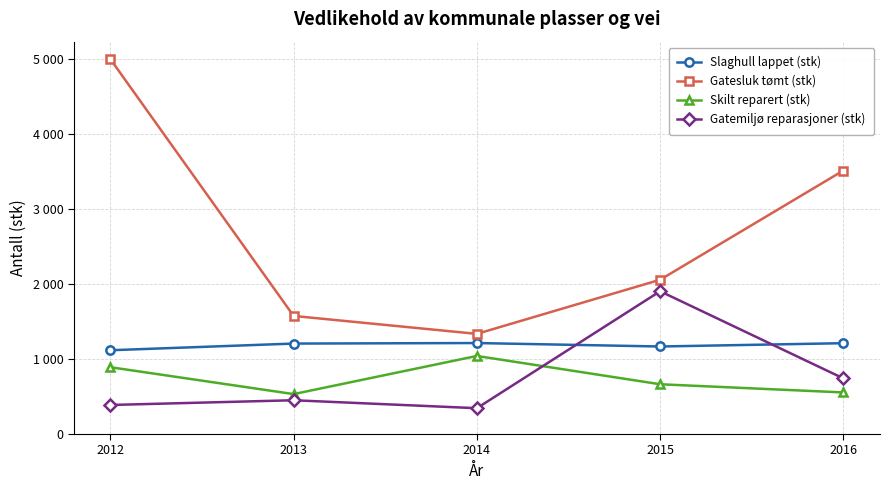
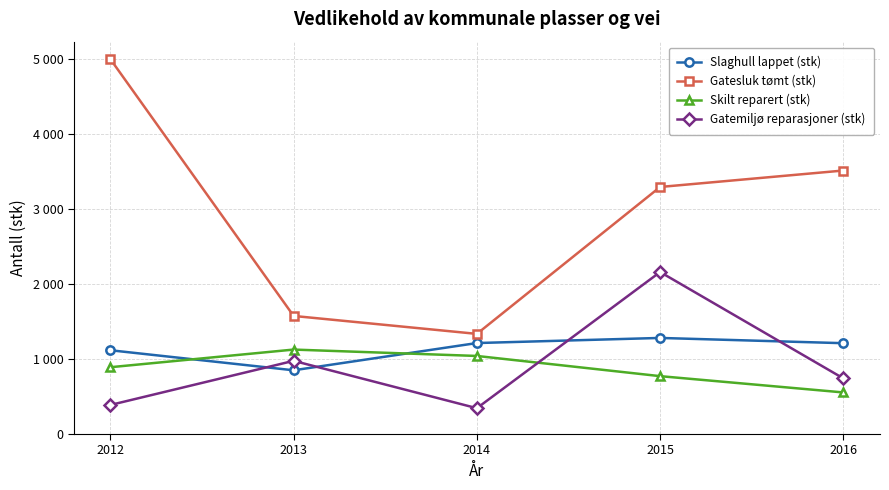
Slaghull lappet (stk), 2013: 1200 -> 800
Skilt reparert (stk), 2013: 500 -> 1100
Gatemiljø reparasjoner (stk), 2013: 500 -> 1000
Slaghull lappet (stk), 2015: 1200 -> 1300
Gatesluk tømt (stk), 2015: 2100 -> 3300
Skilt reparert (stk), 2015: 700 -> 800
Gatemiljø reparasjoner (stk), 2015: 1900 -> 2200
